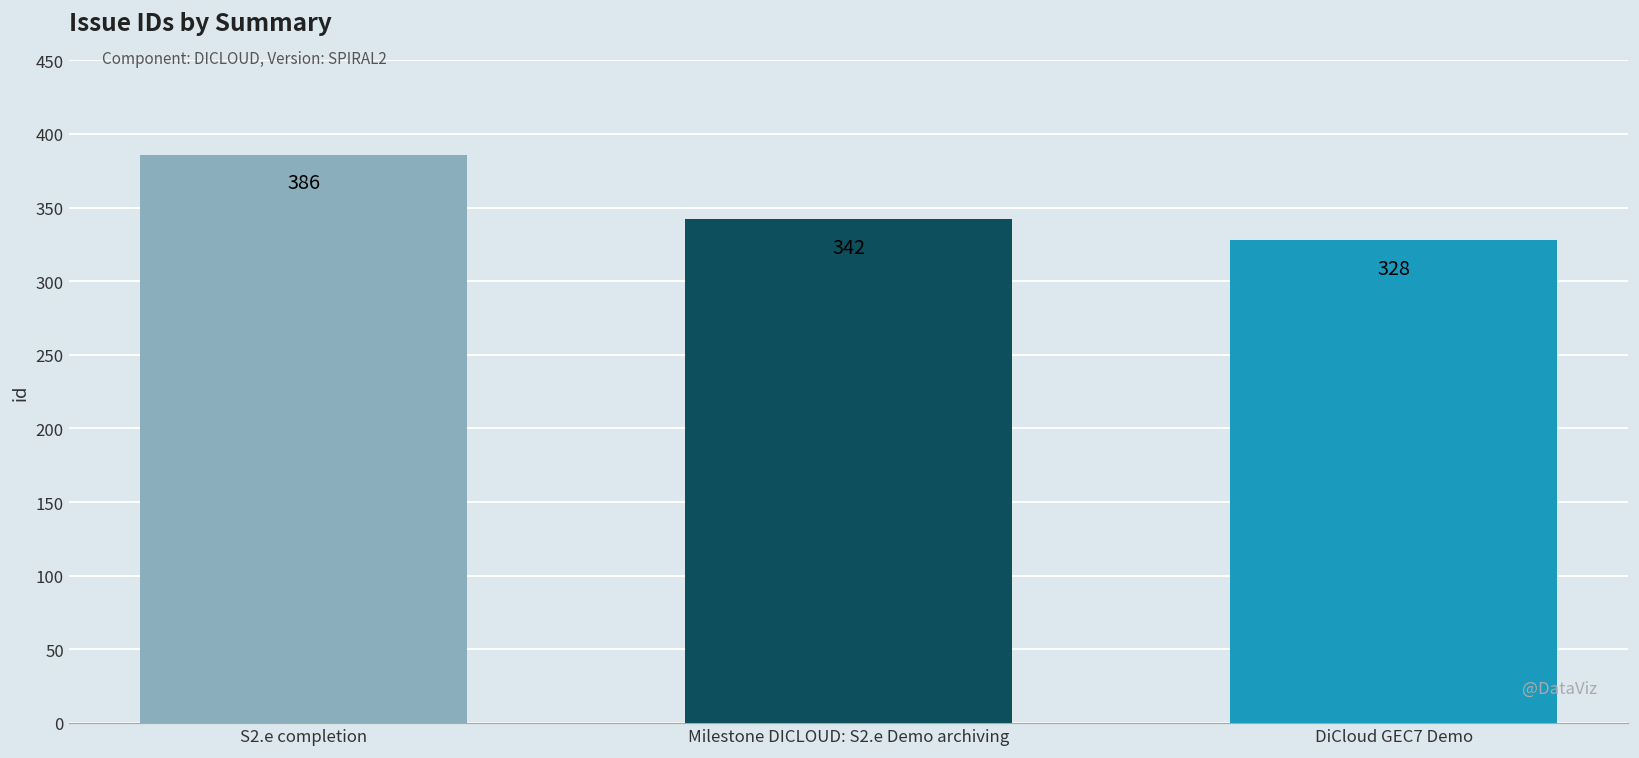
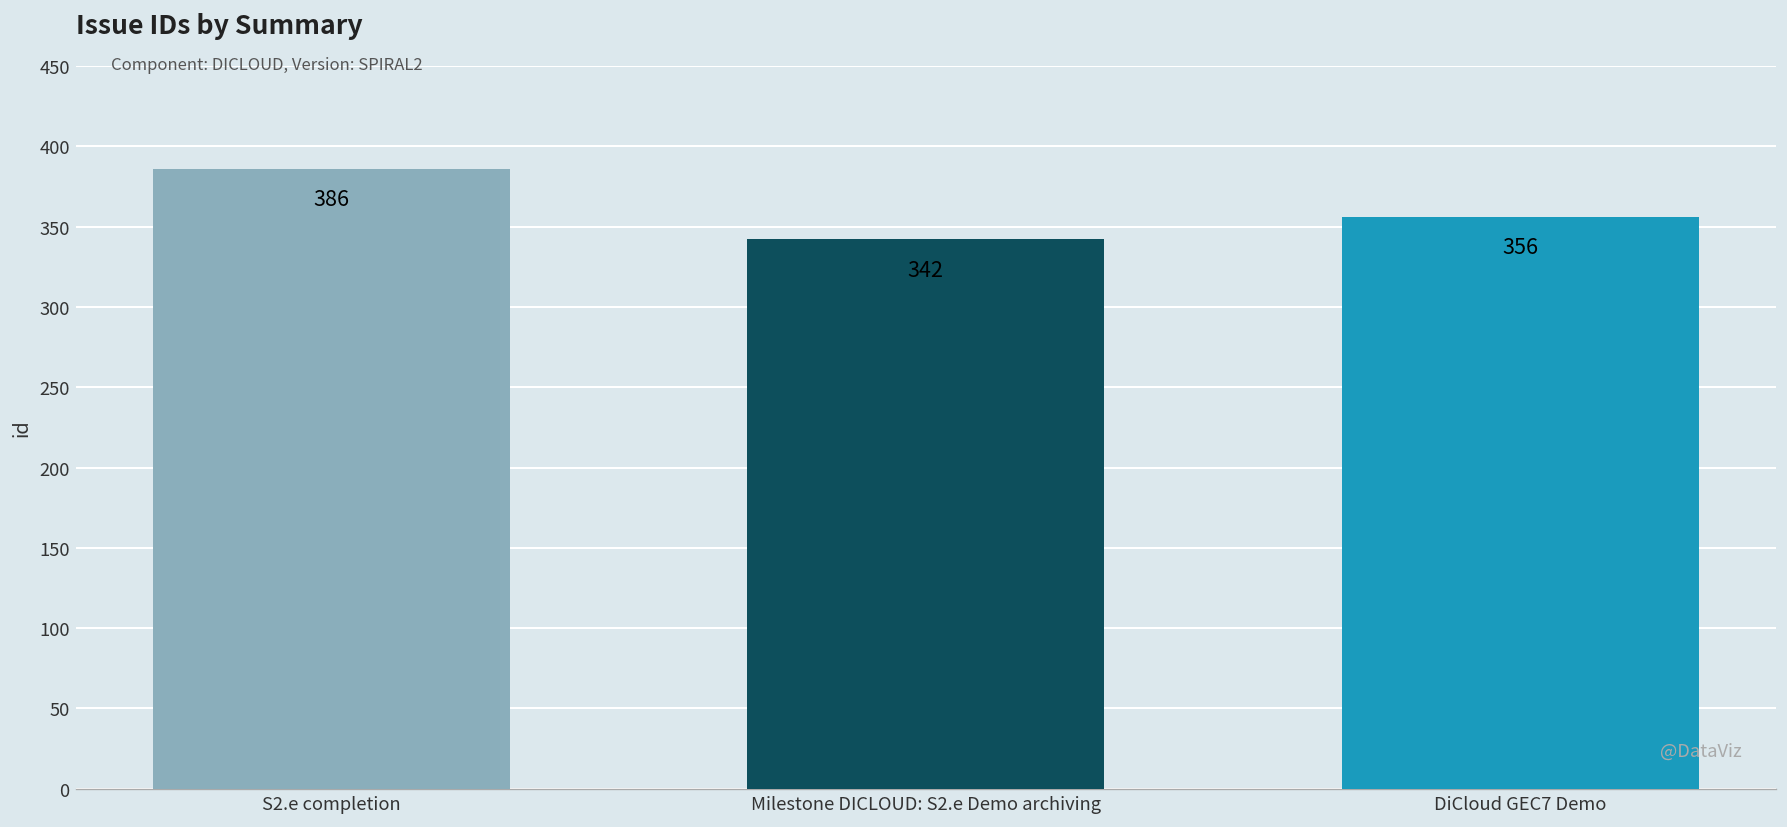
DiCloud GEC7 Demo: 328 -> 356
